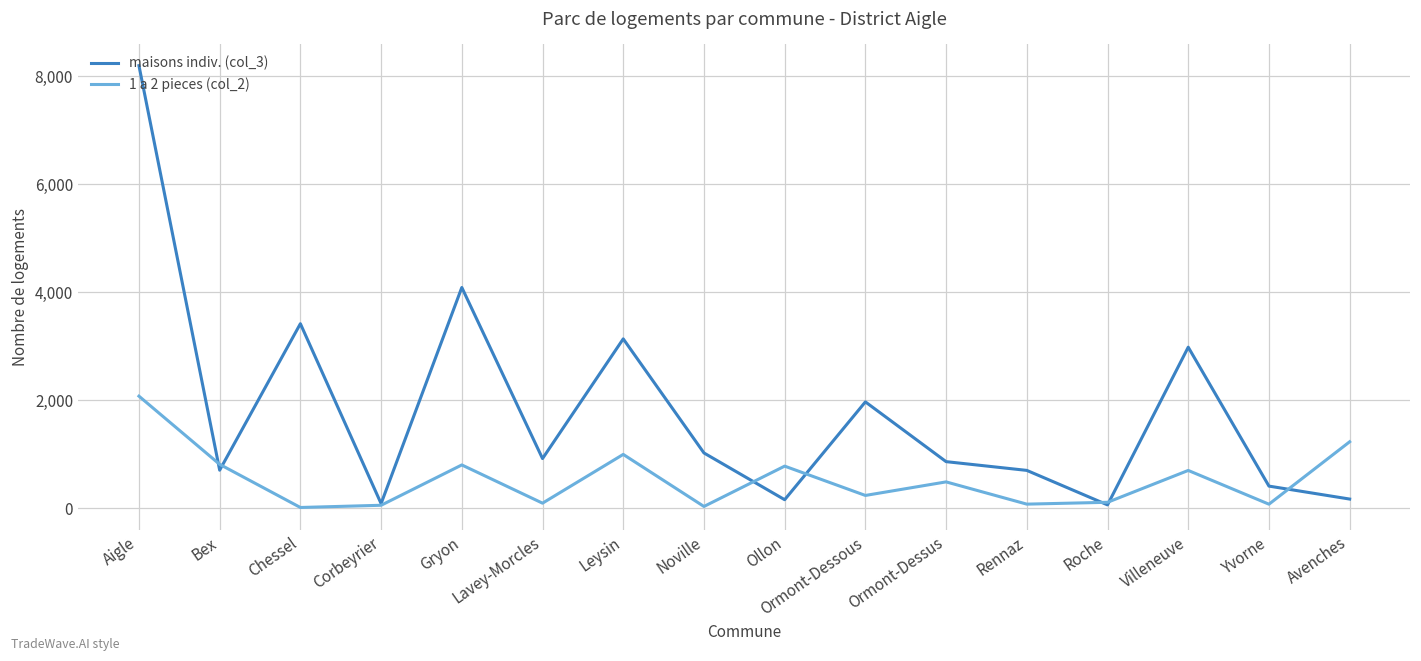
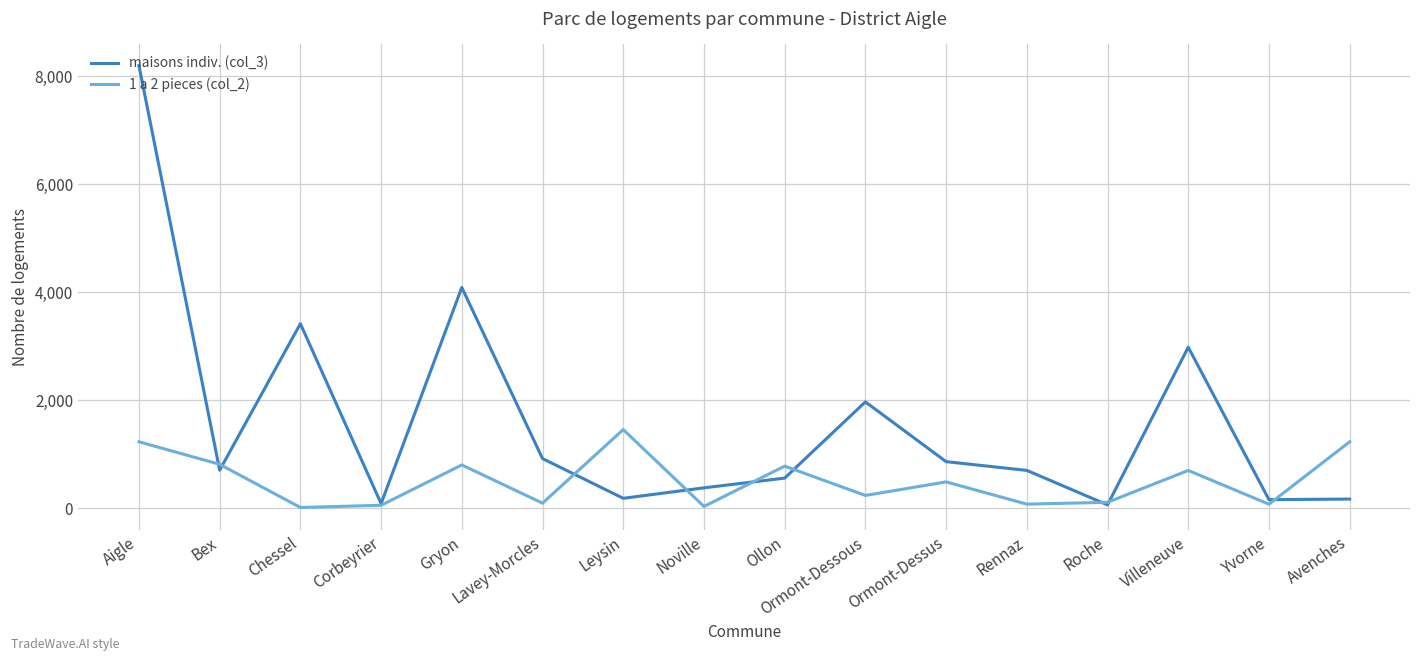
1 a 2 pieces (col_2), Aigle: 2,100 -> 1,200
maisons indiv. (col_3), Leysin: 3,100 -> 200
1 a 2 pieces (col_2), Leysin: 1,000 -> 1,500
maisons indiv. (col_3), Noville: 1,000 -> 400
maisons indiv. (col_3), Ollon: 200 -> 600
maisons indiv. (col_3), Yvorne: 400 -> 200
